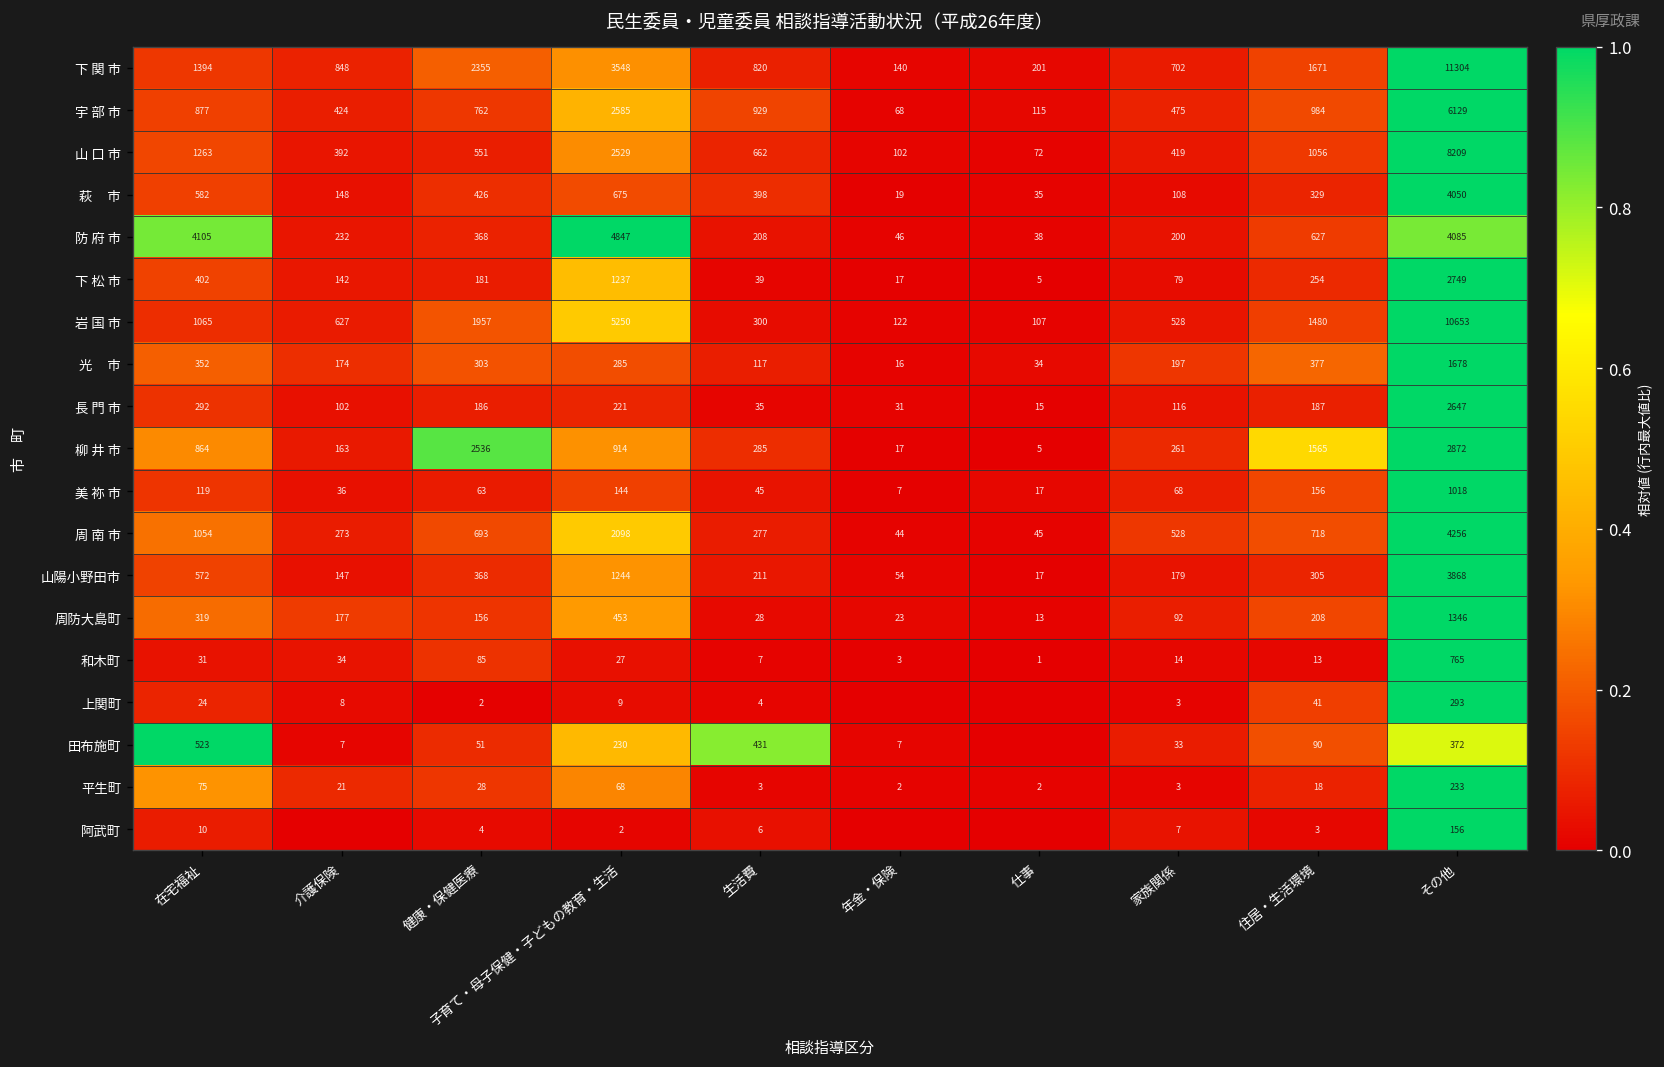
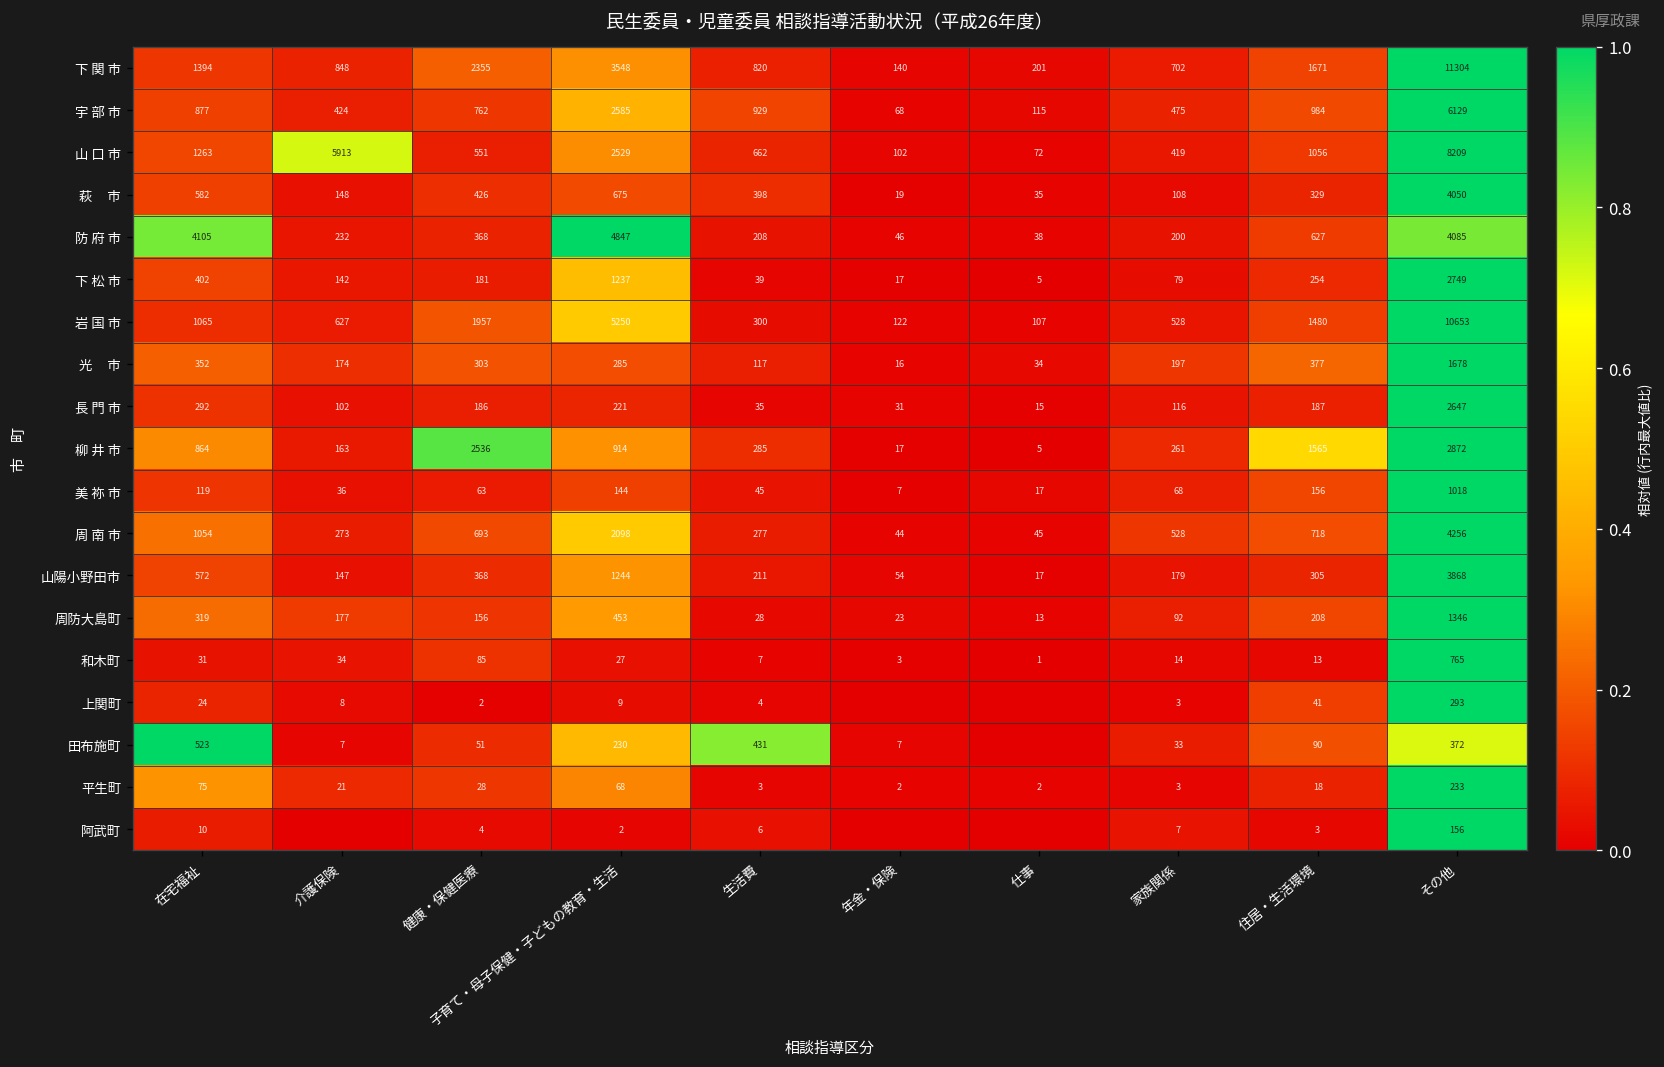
山 口 市, 介護保険: 392 -> 5913
